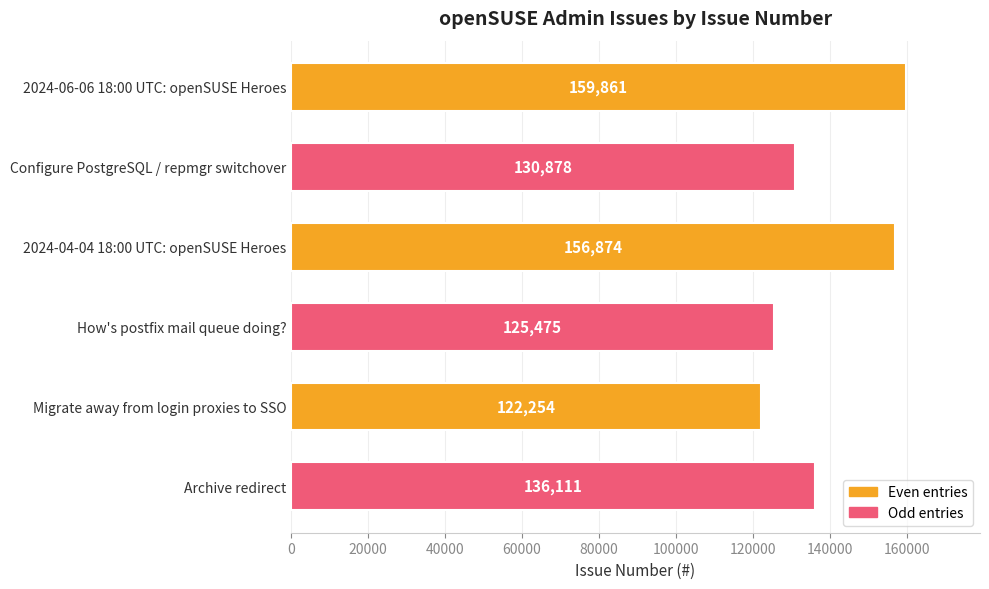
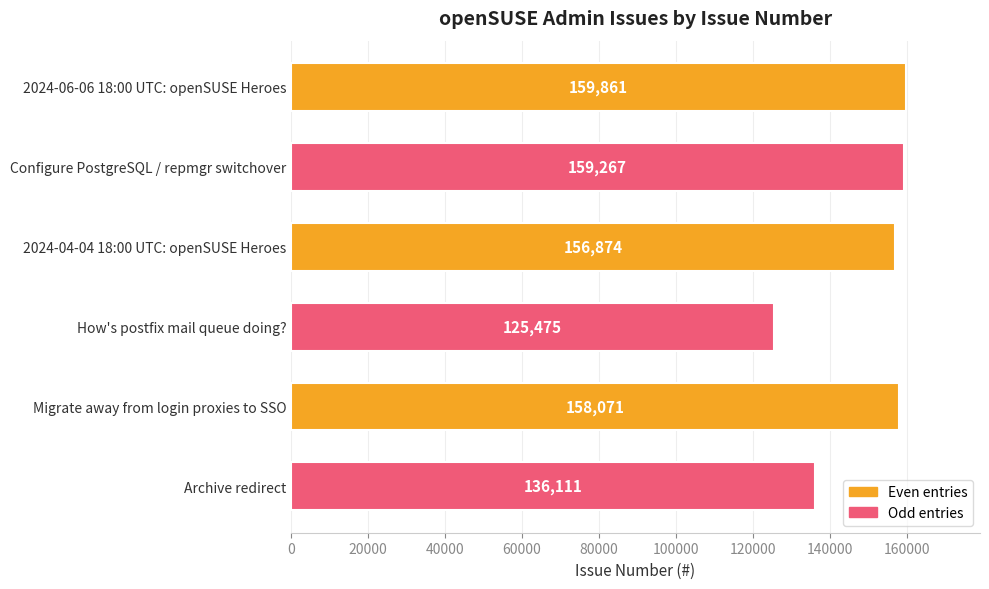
Configure PostgreSQL / repmgr switchover: 130,878 -> 159,267
Migrate away from login proxies to SSO: 122,254 -> 158,071
